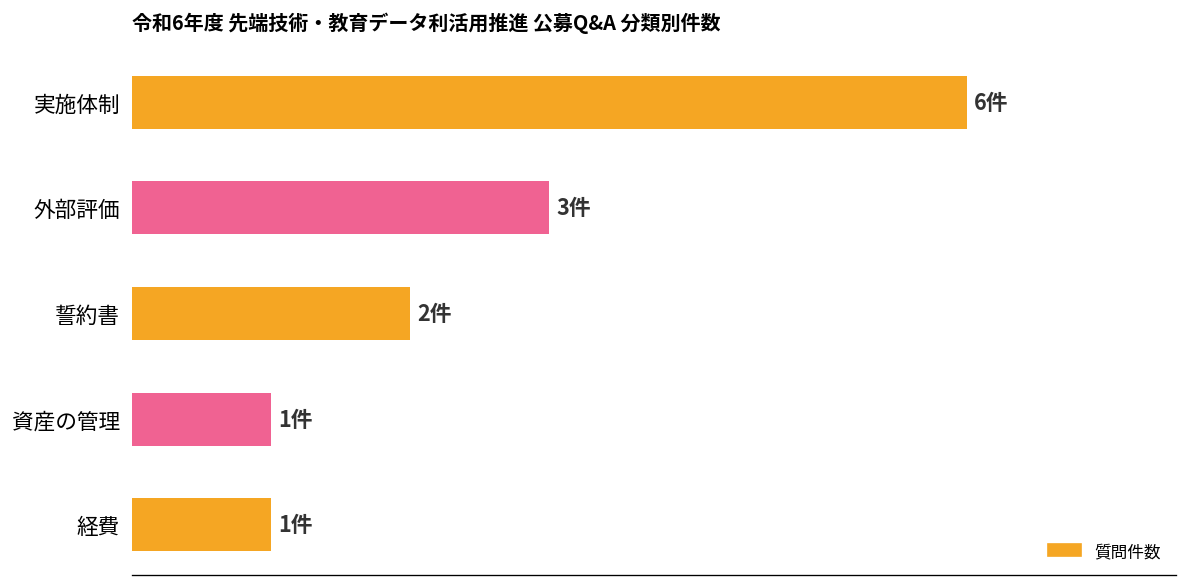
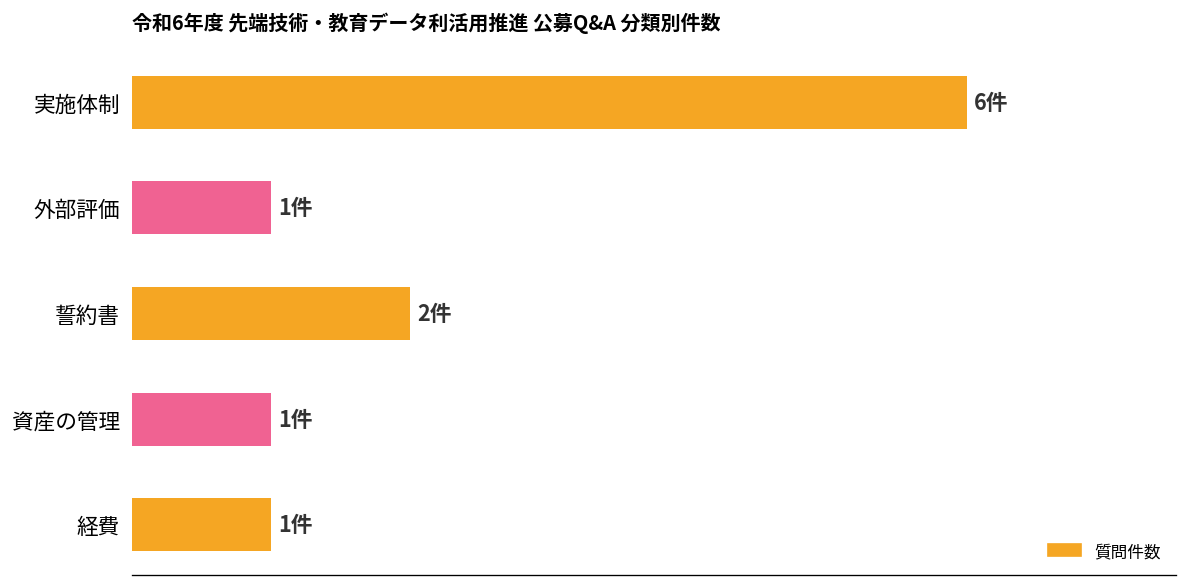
外部評価: 3件 -> 1件
